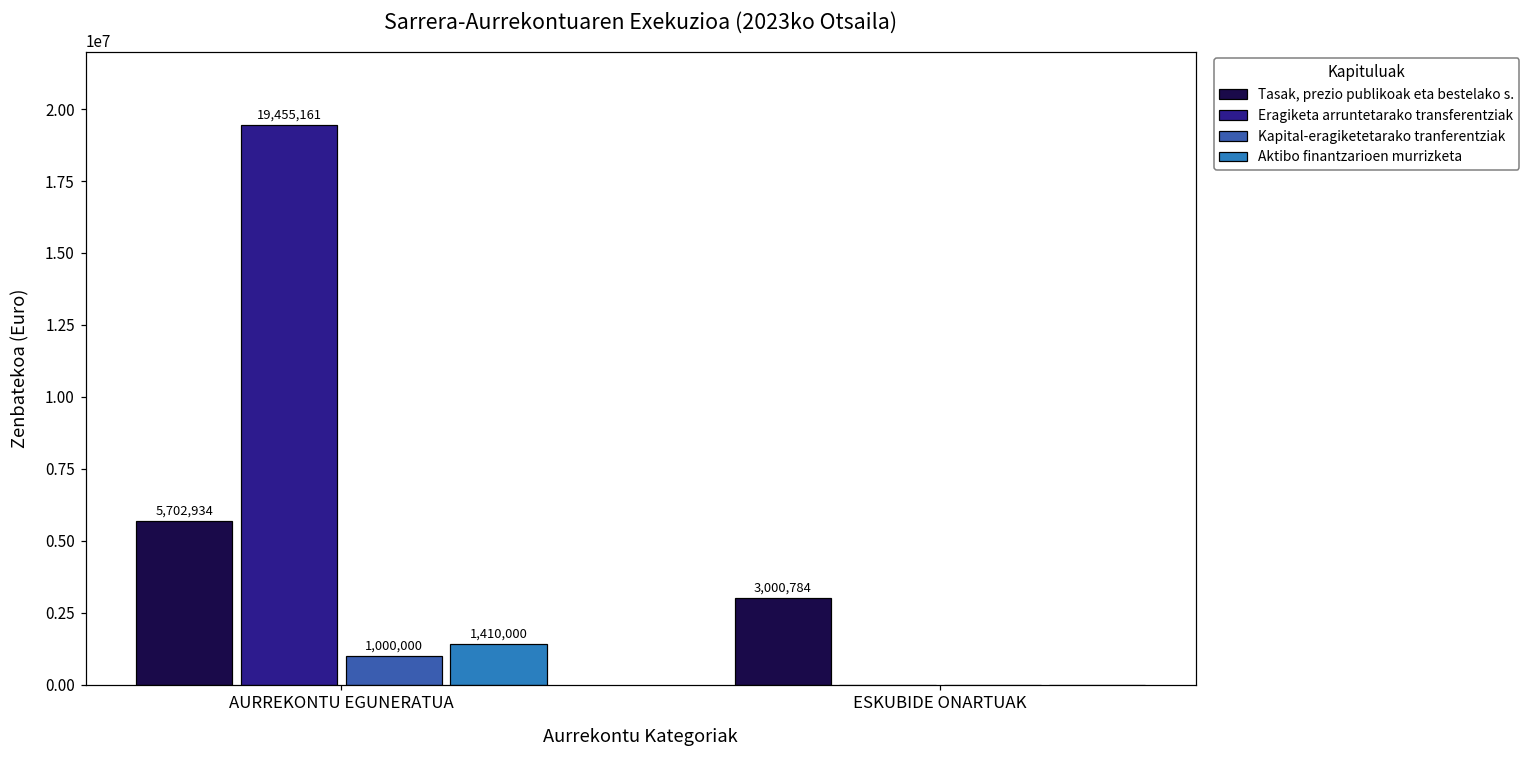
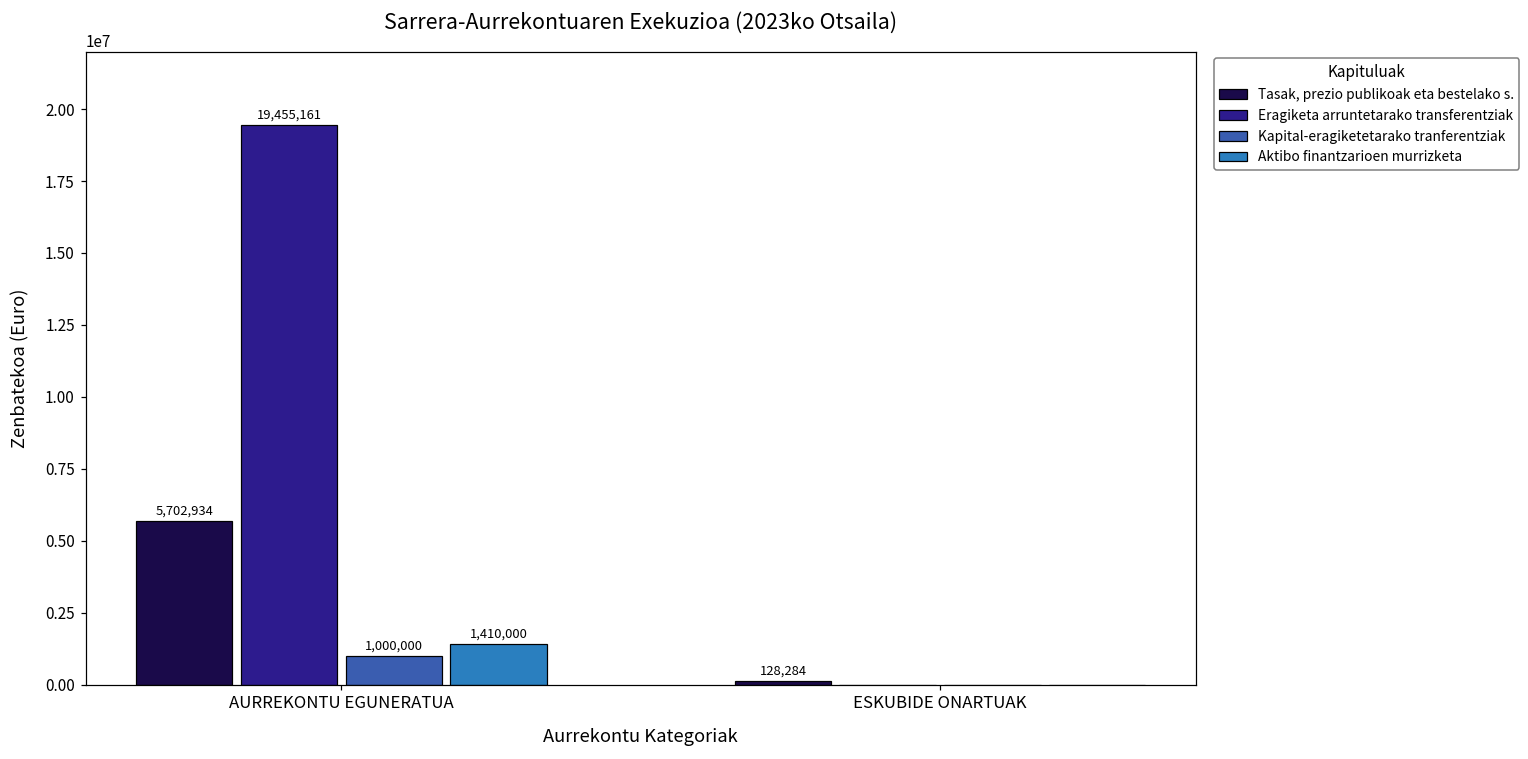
Tasak, prezio publikoak eta bestelako s., ESKUBIDE ONARTUAK: 3,000,784 -> 128,284
